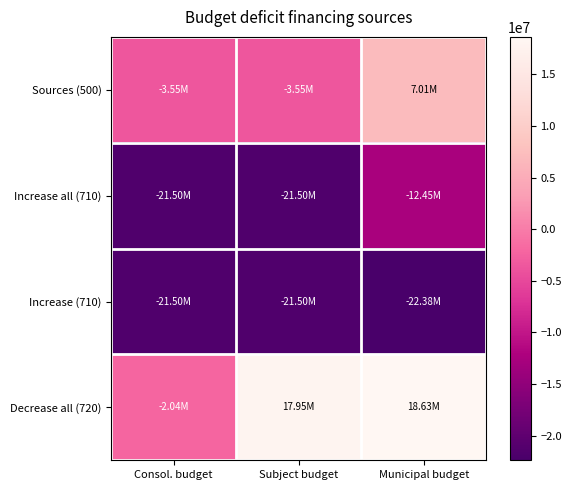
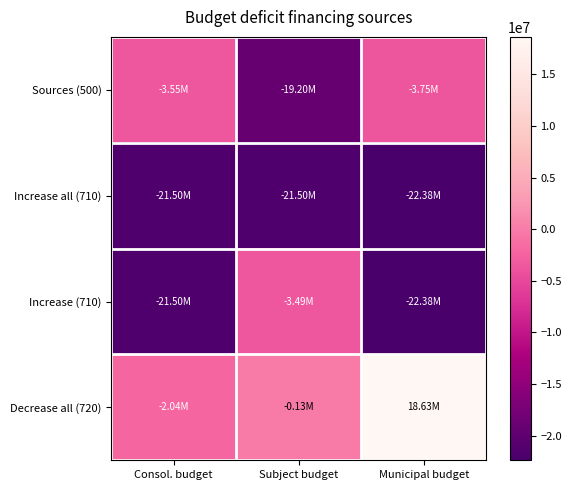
Sources (500), Subject budget: -3.55M -> -19.20M
Sources (500), Municipal budget: 7.01M -> -3.75M
Increase all (710), Municipal budget: -12.45M -> -22.38M
Increase (710), Subject budget: -21.50M -> -3.49M
Decrease all (720), Subject budget: 17.95M -> -0.13M
